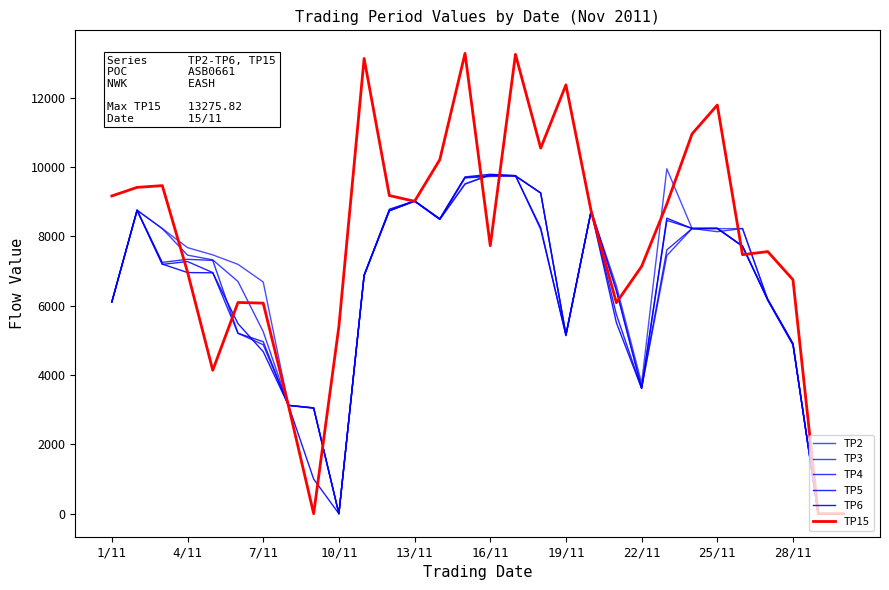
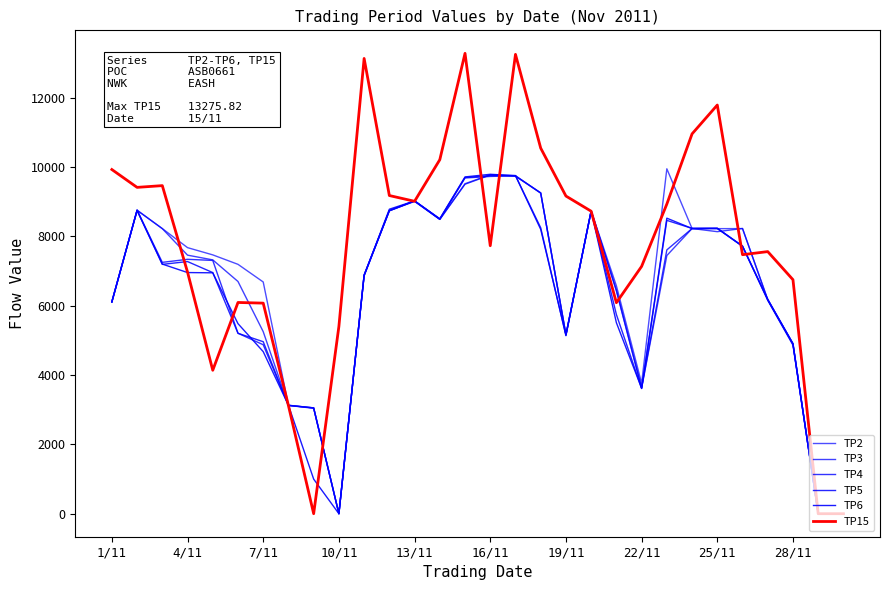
TP15, 1/11: 9200 -> 9900
TP15, 19/11: 12400 -> 9200
